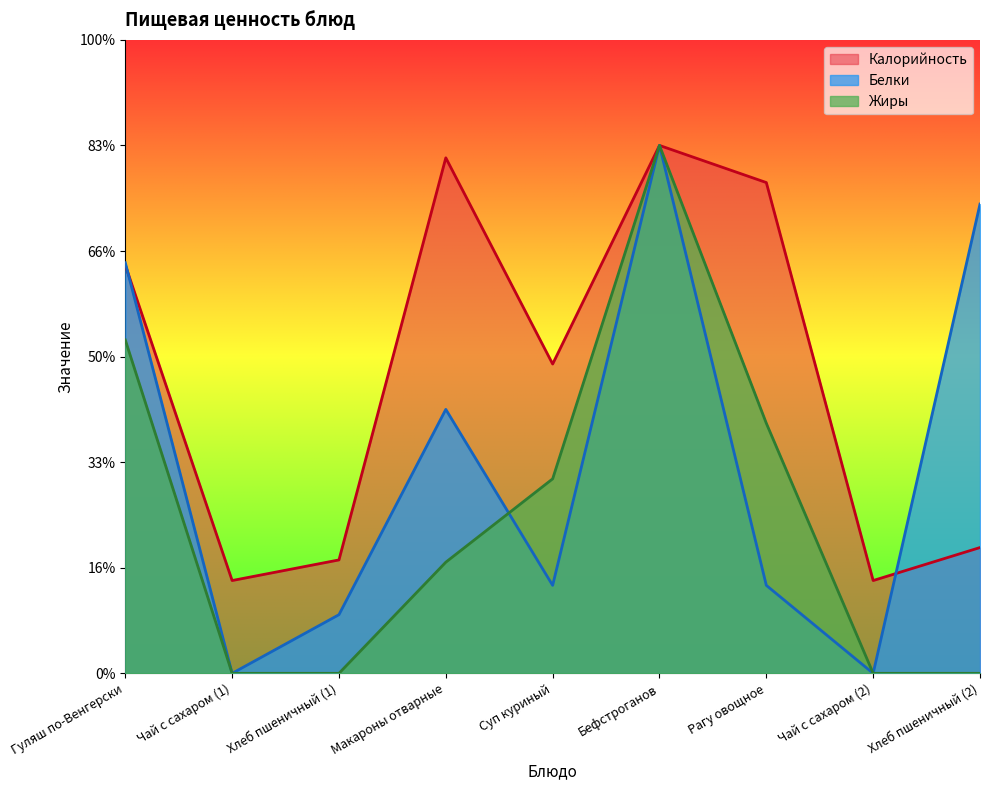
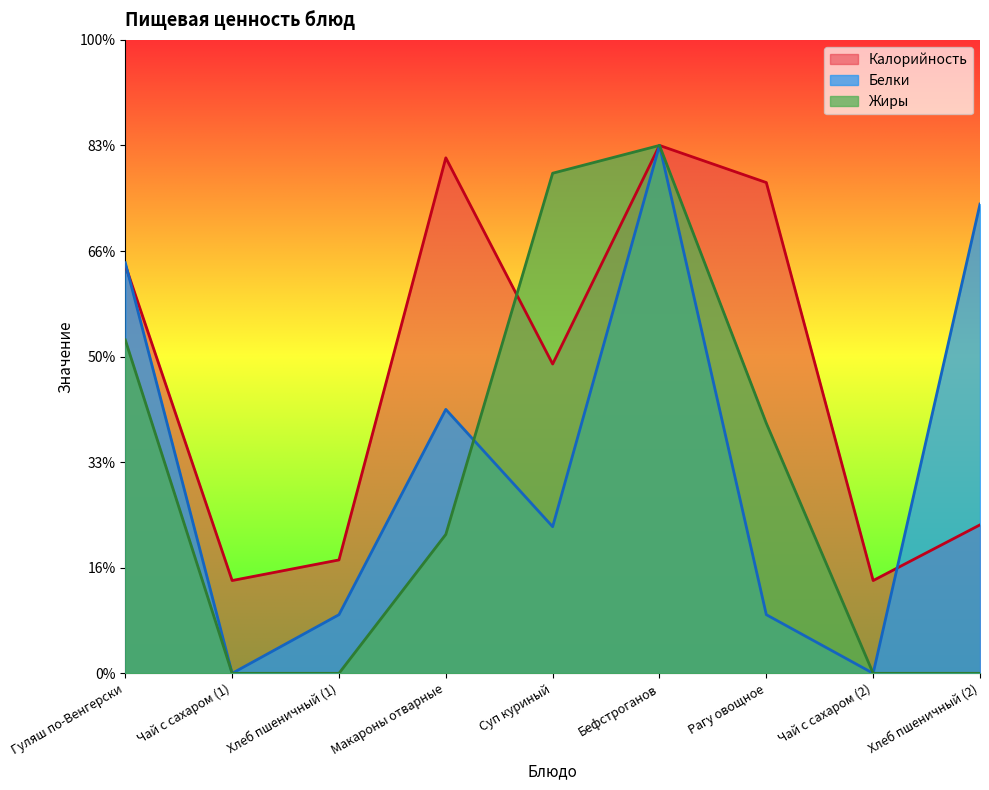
Жиры, Макароны отварные: 18% -> 22%
Белки, Суп куриный: 14% -> 23%
Жиры, Суп куриный: 31% -> 79%
Белки, Рагу овощное: 14% -> 9%
Калорийность, Хлеб пшеничный (2): 20% -> 23%
